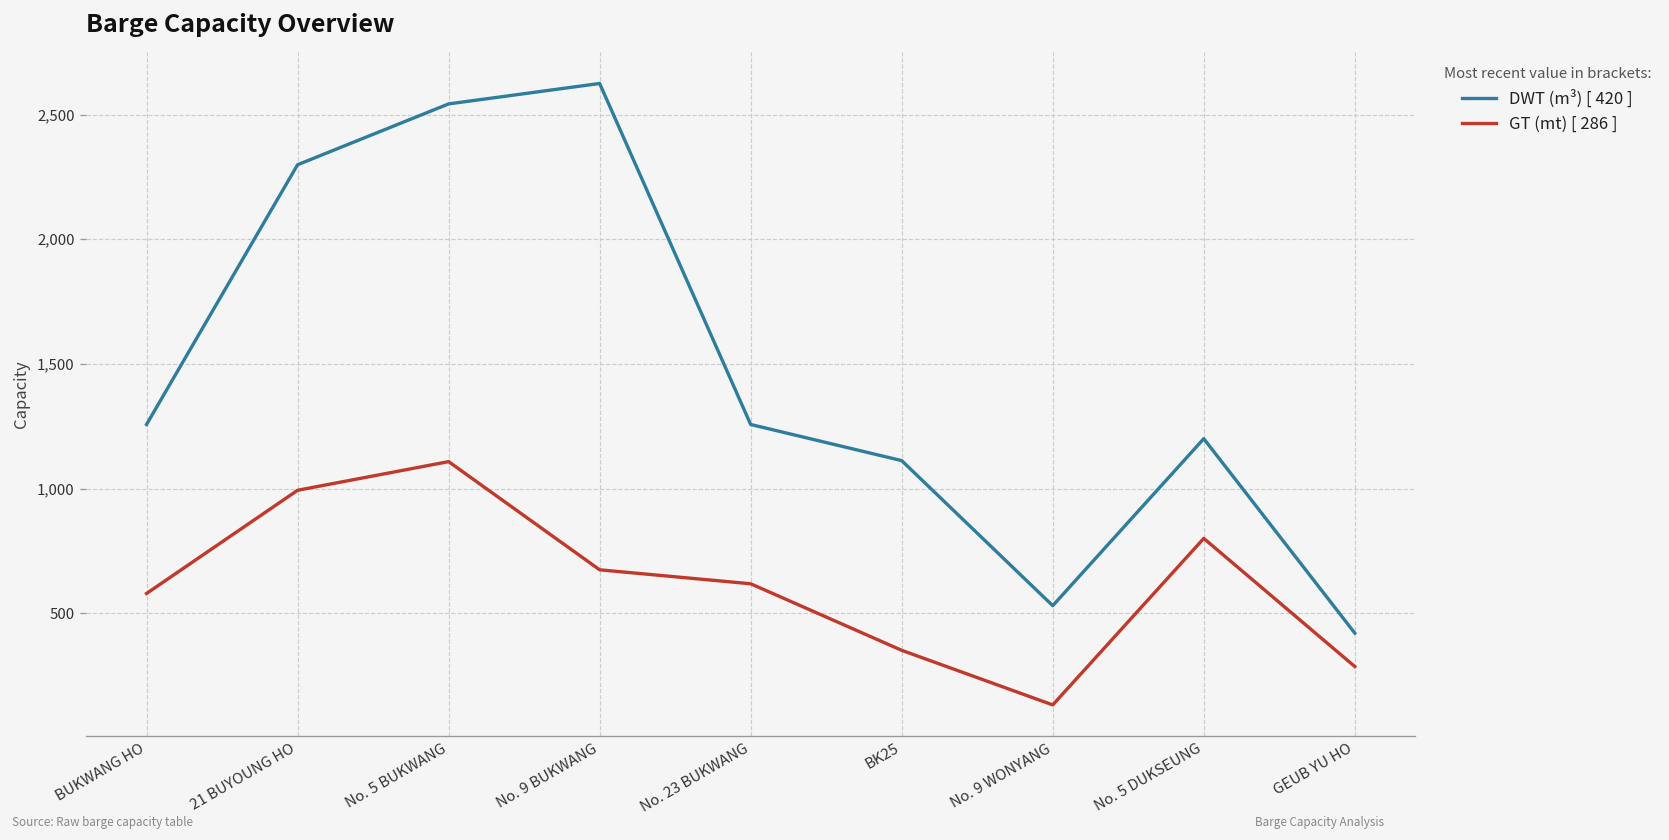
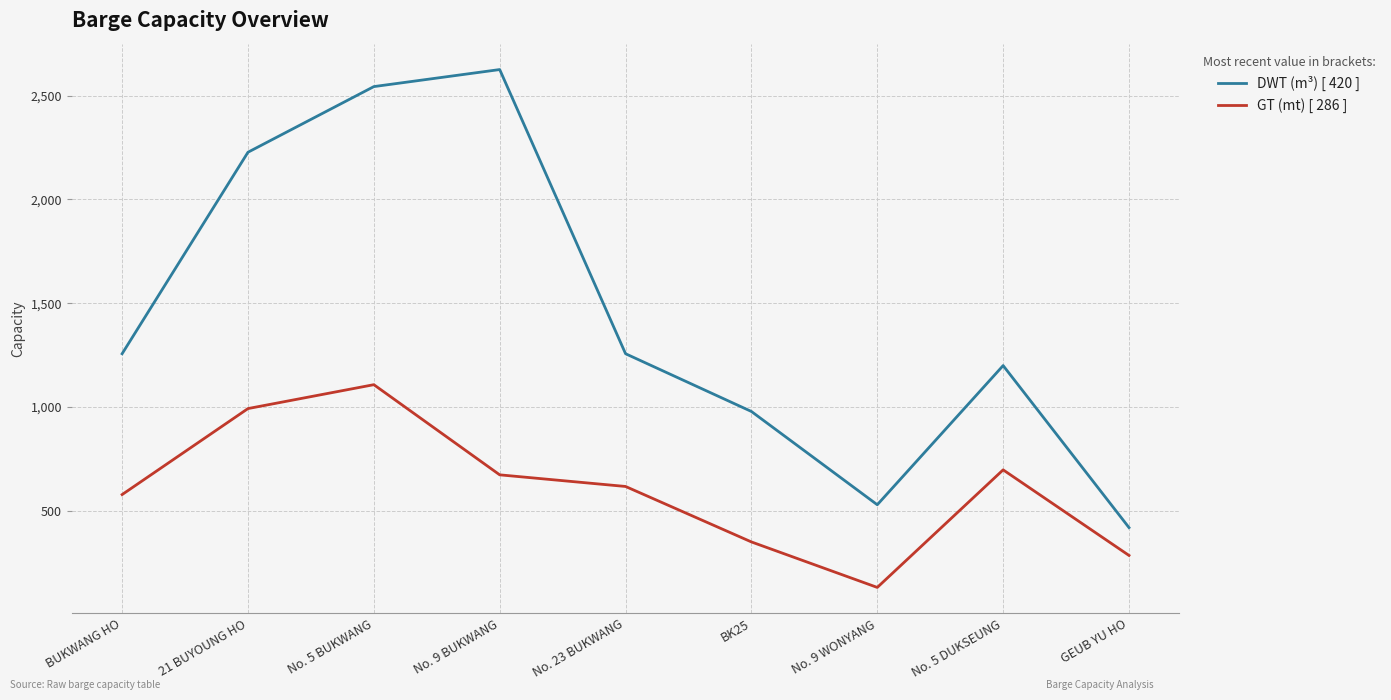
DWT (m³) [ 420 ], 21 BUYOUNG HO: 2,300 -> 2,230
DWT (m³) [ 420 ], BK25: 1,110 -> 980
GT (mt) [ 286 ], No. 5 DUKSEUNG: 800 -> 700
